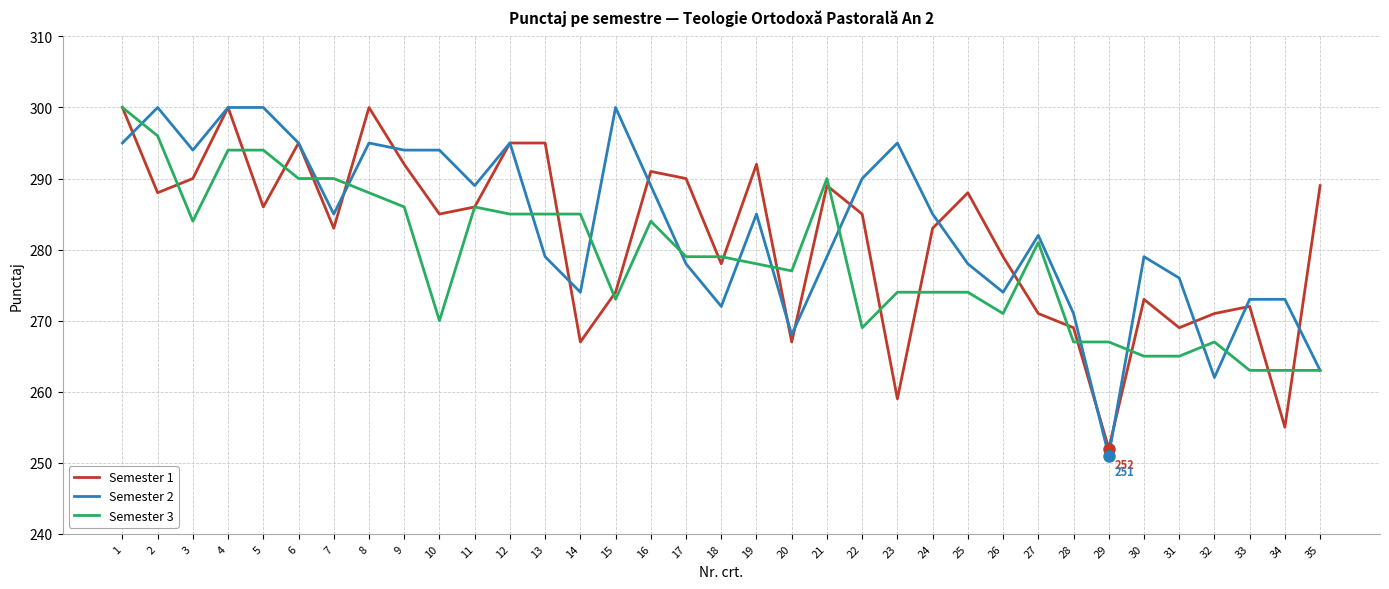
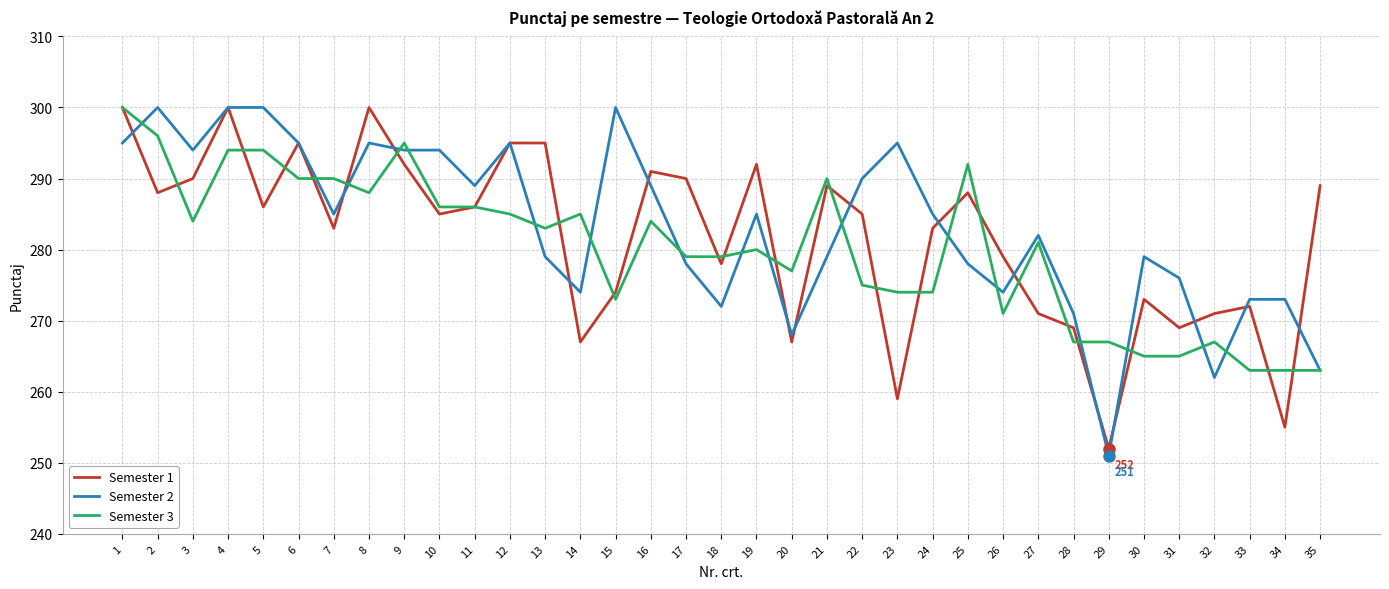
Semester 3, 9: 286 -> 295
Semester 3, 10: 270 -> 286
Semester 3, 13: 285 -> 283
Semester 3, 19: 278 -> 280
Semester 3, 22: 269 -> 275
Semester 3, 25: 274 -> 292
